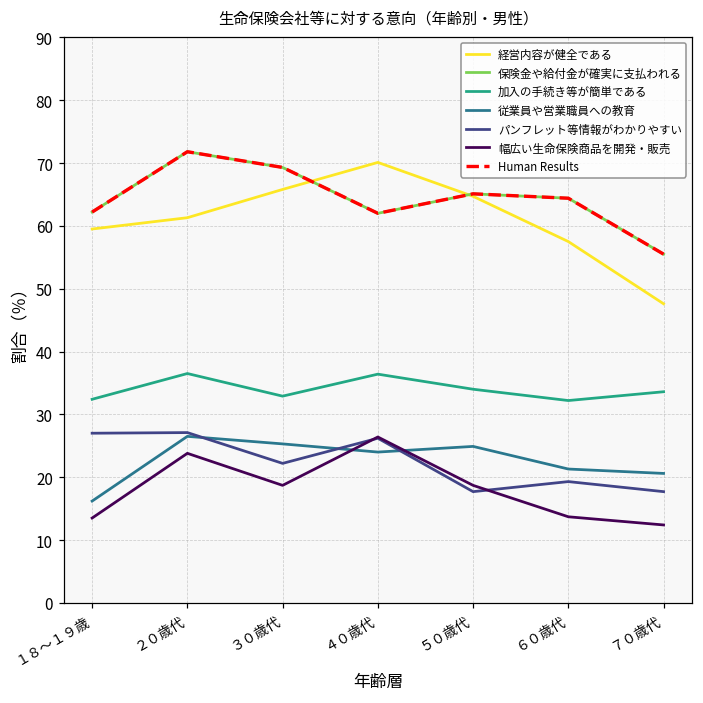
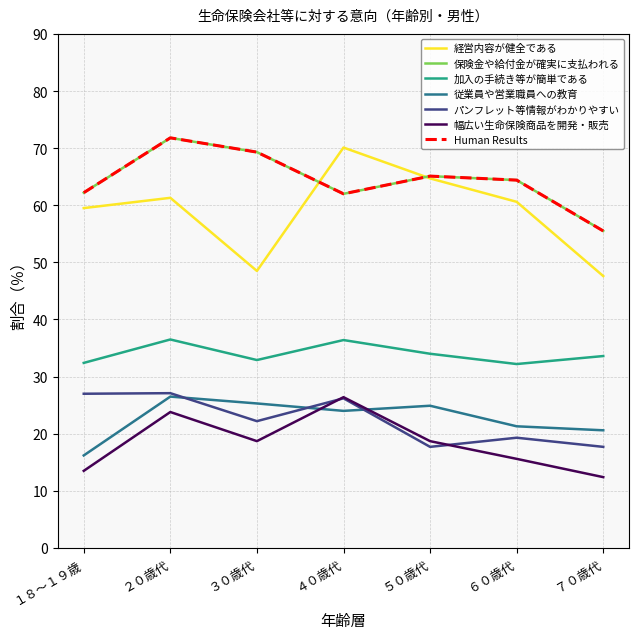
経営内容が健全である, ３０歳代: 66 -> 49
経営内容が健全である, ６０歳代: 58 -> 61
幅広い生命保険商品を開発・販売, ６０歳代: 14 -> 16
